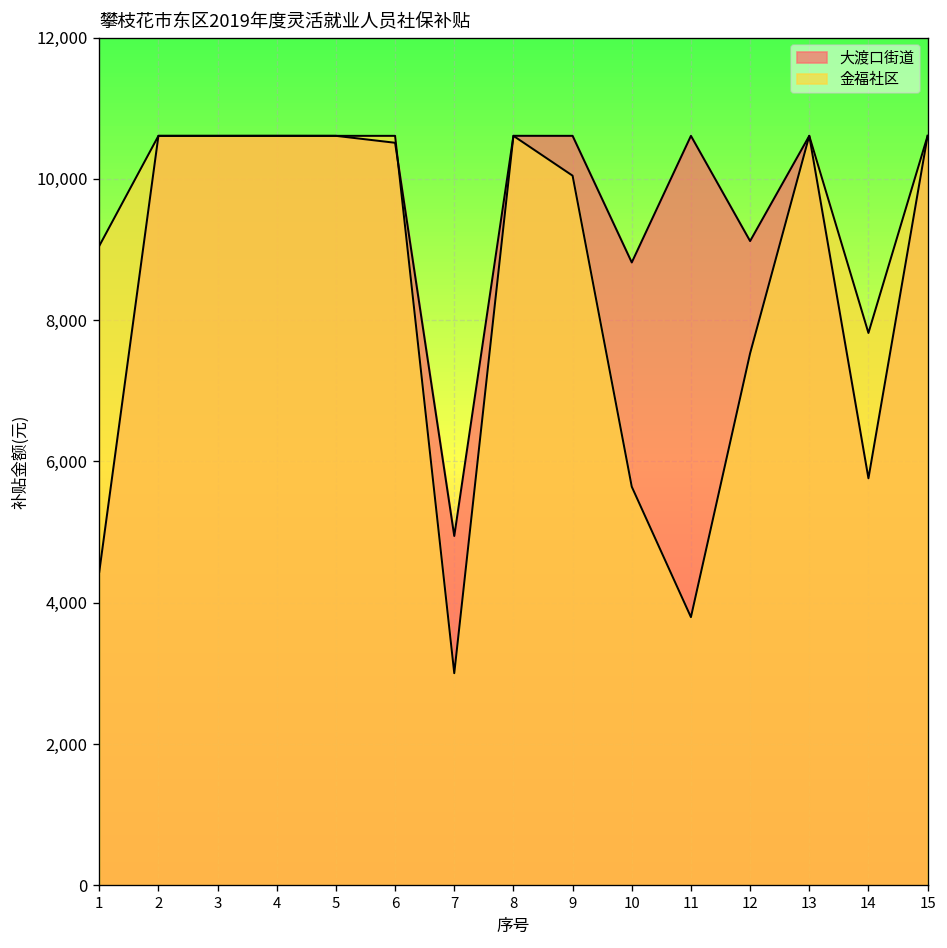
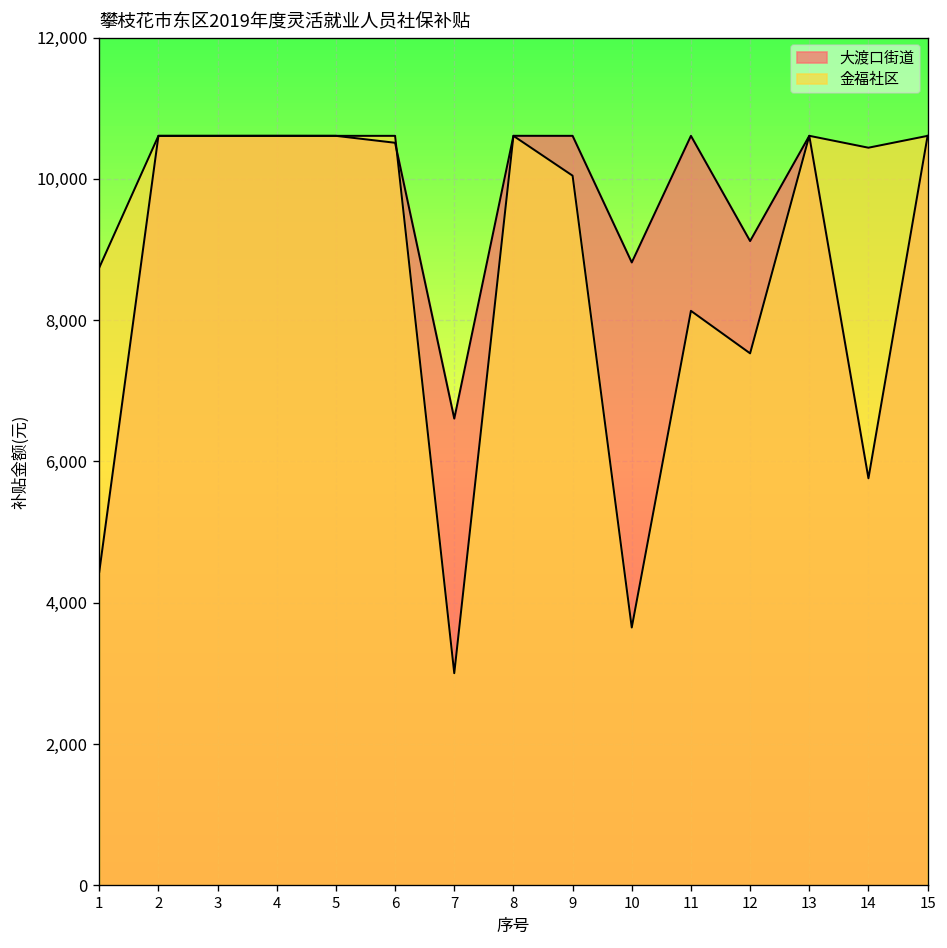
金福社区, 1: 9,100 -> 8,700
大渡口街道, 7: 4,900 -> 6,600
金福社区, 10: 5,600 -> 3,600
金福社区, 11: 3,800 -> 8,100
金福社区, 14: 7,800 -> 10,400
